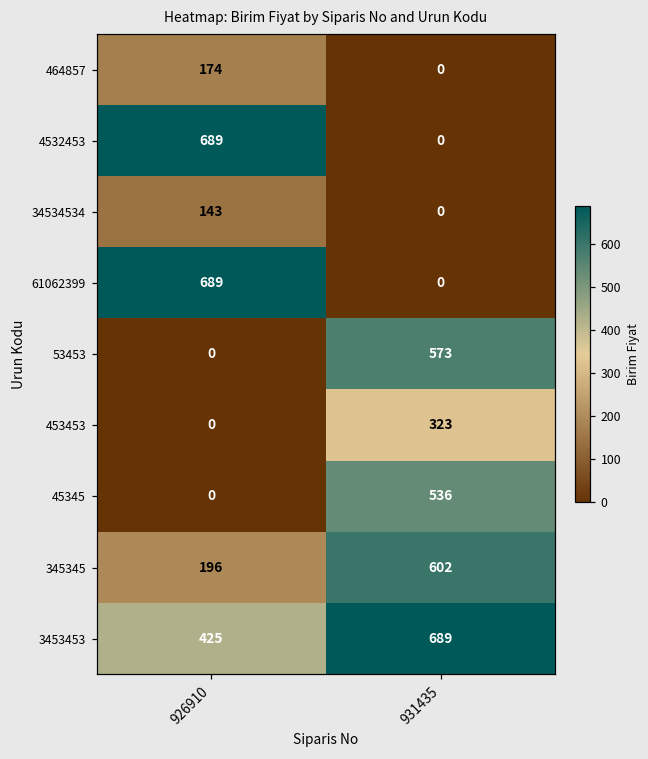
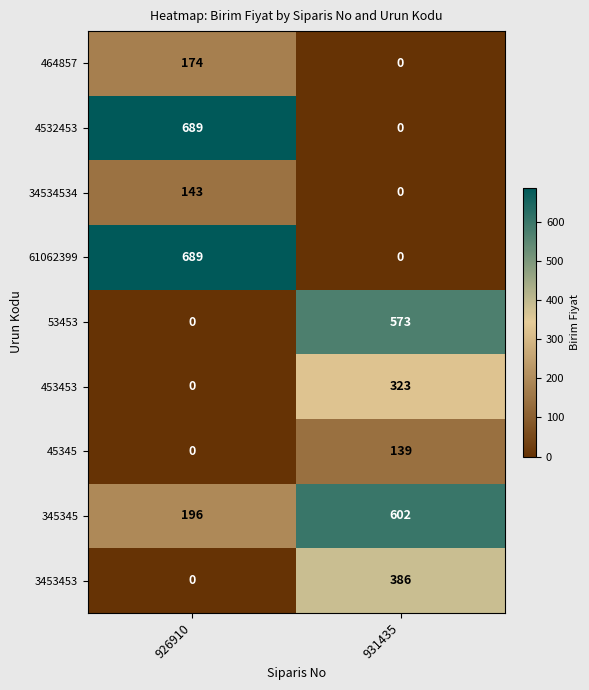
45345, 931435: 536 -> 139
3453453, 926910: 425 -> 0
3453453, 931435: 689 -> 386
